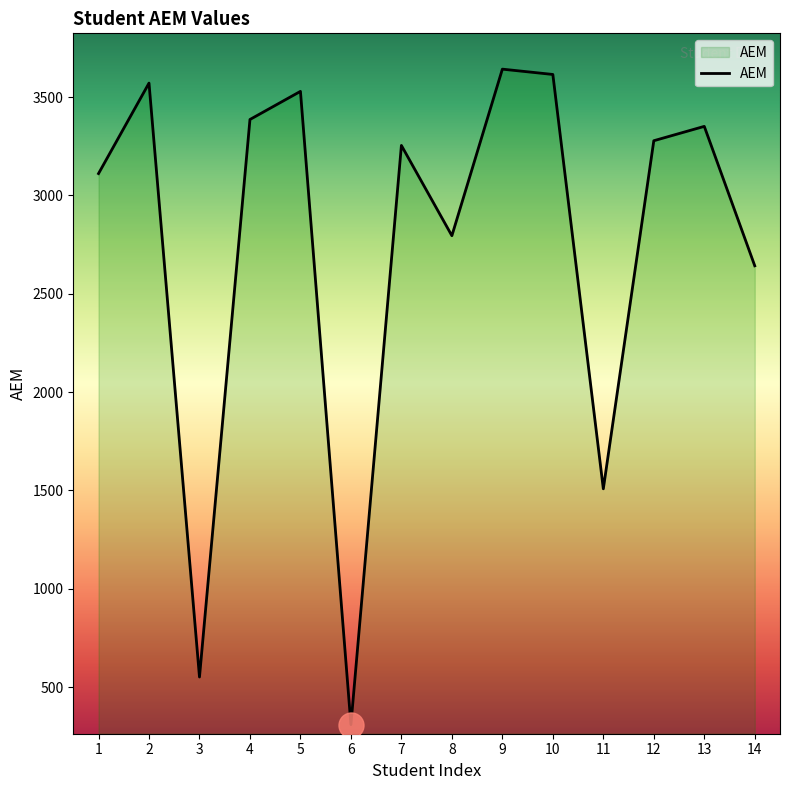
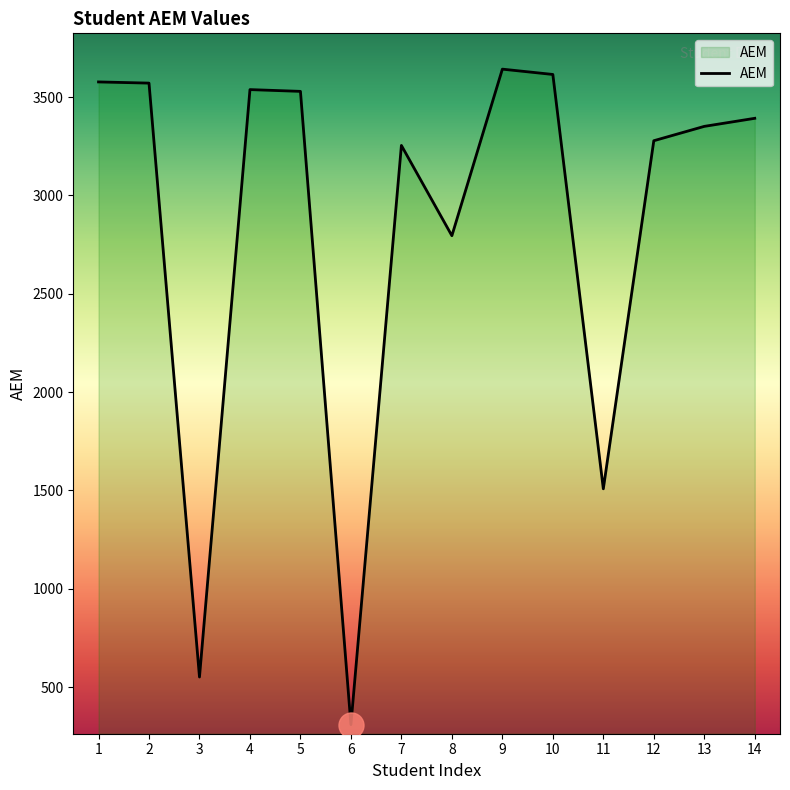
AEM, 1: 3110 -> 3580
AEM, 4: 3390 -> 3540
AEM, 14: 2640 -> 3390
